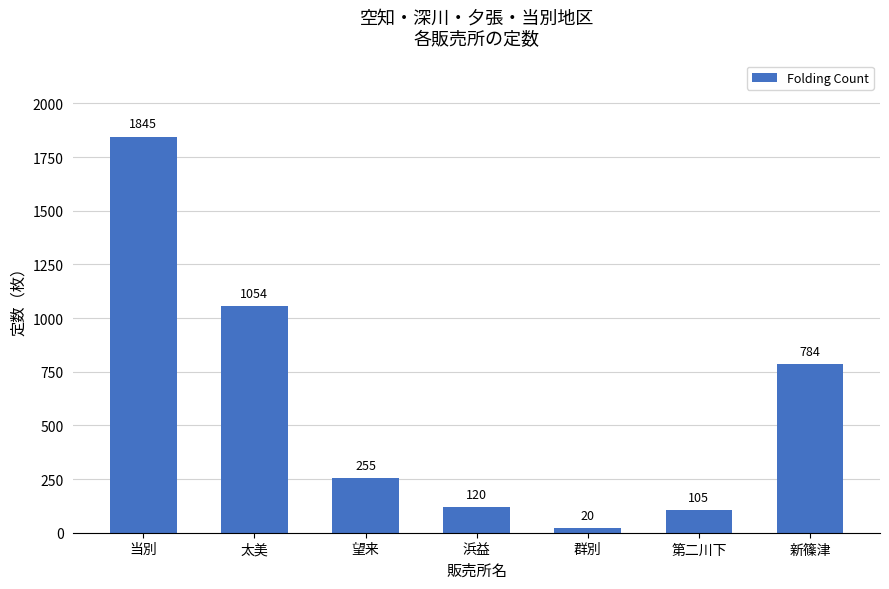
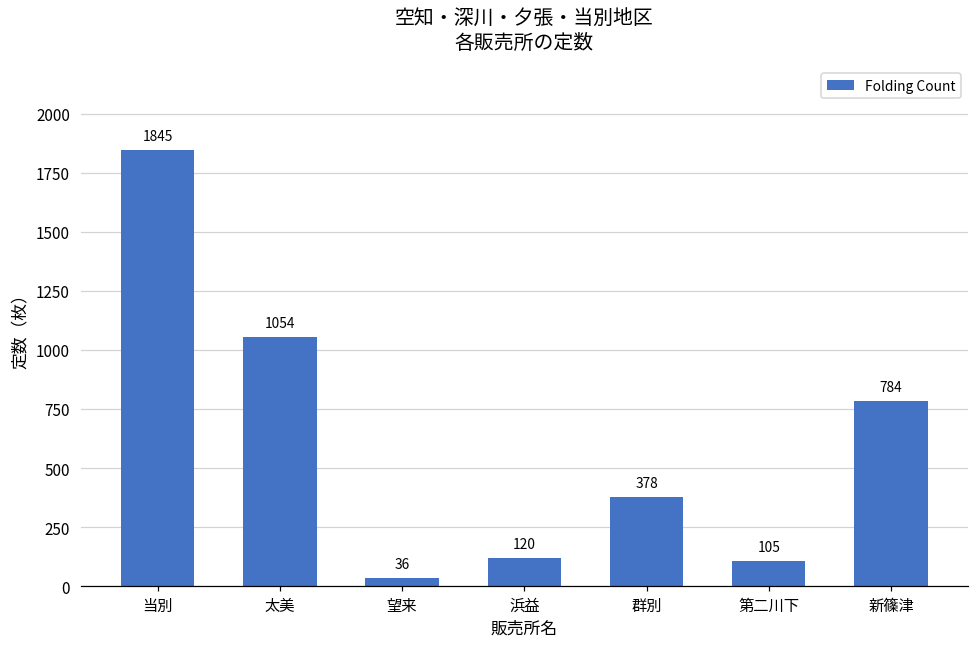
望来: 255 -> 36
群別: 20 -> 378
